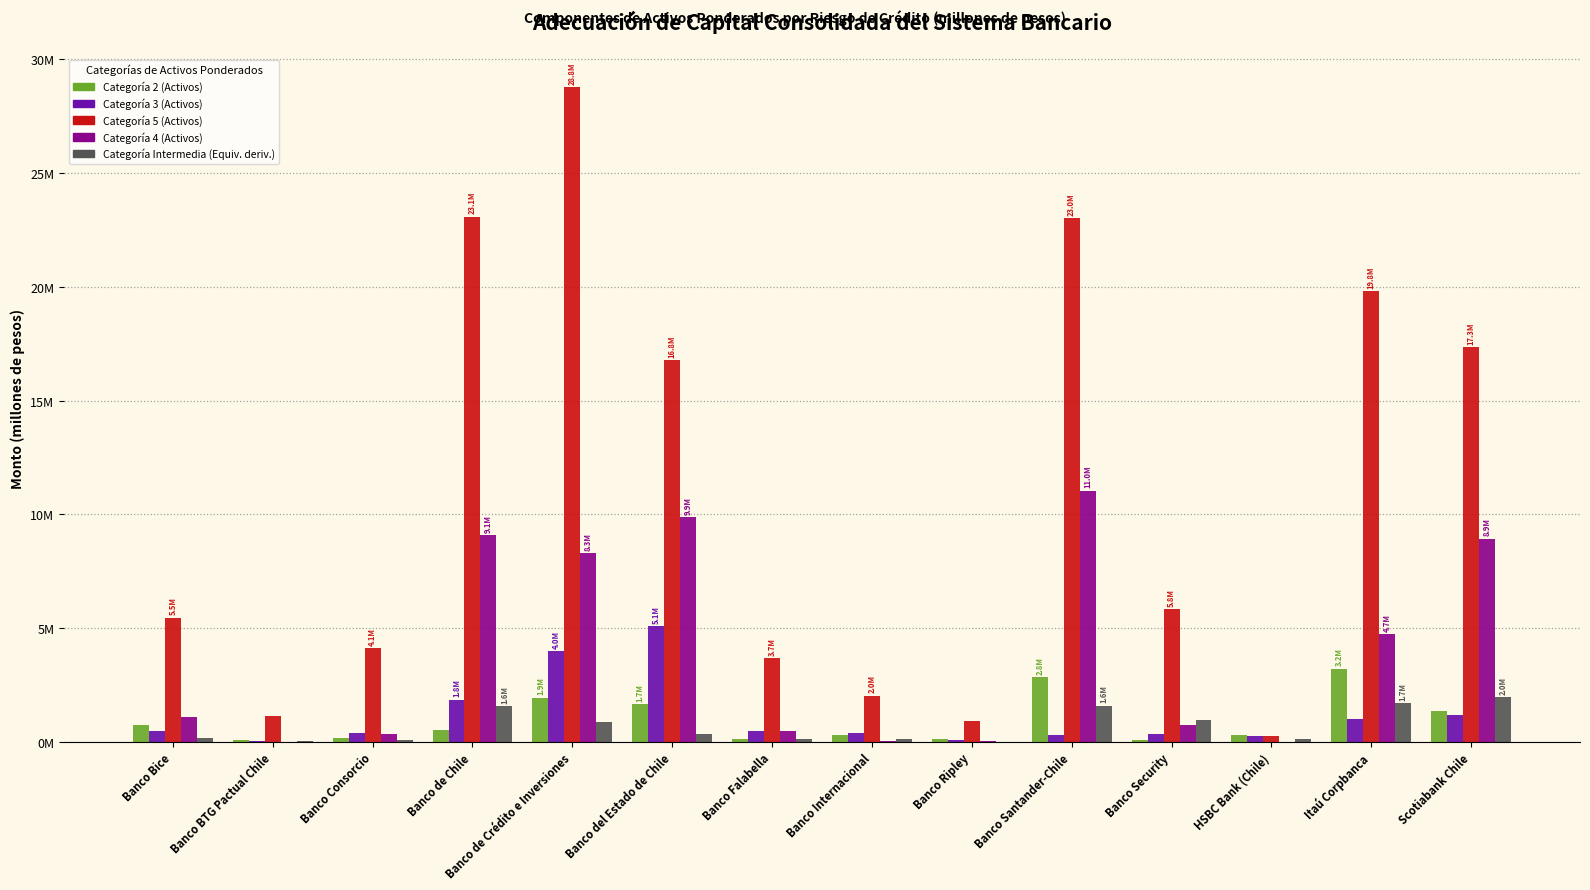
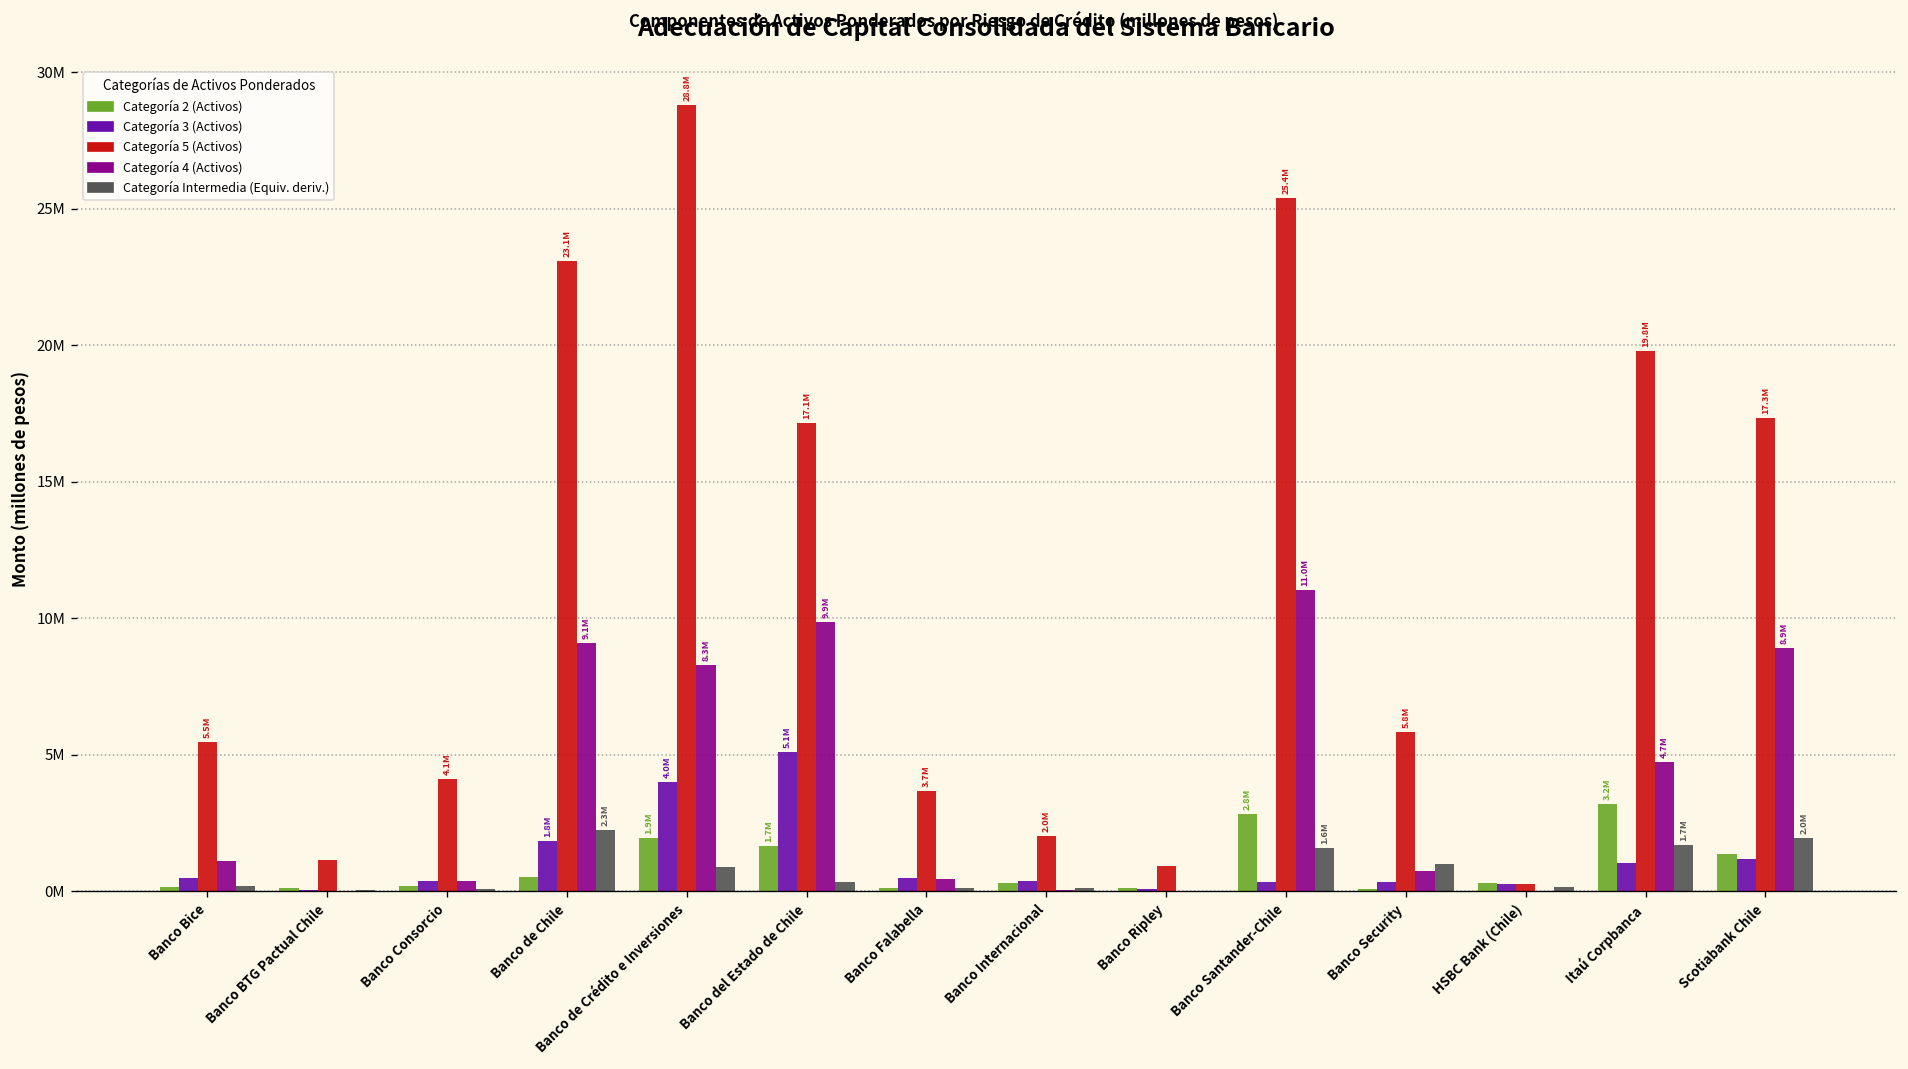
Categoría 2 (Activos), Banco Bice: 700000 -> 100000
Categoría Intermedia (Equiv. deriv.), Banco de Chile: 1.6M -> 2.3M
Categoría 5 (Activos), Banco del Estado de Chile: 16.8M -> 17.1M
Categoría 5 (Activos), Banco Santander-Chile: 23.0M -> 25.4M
